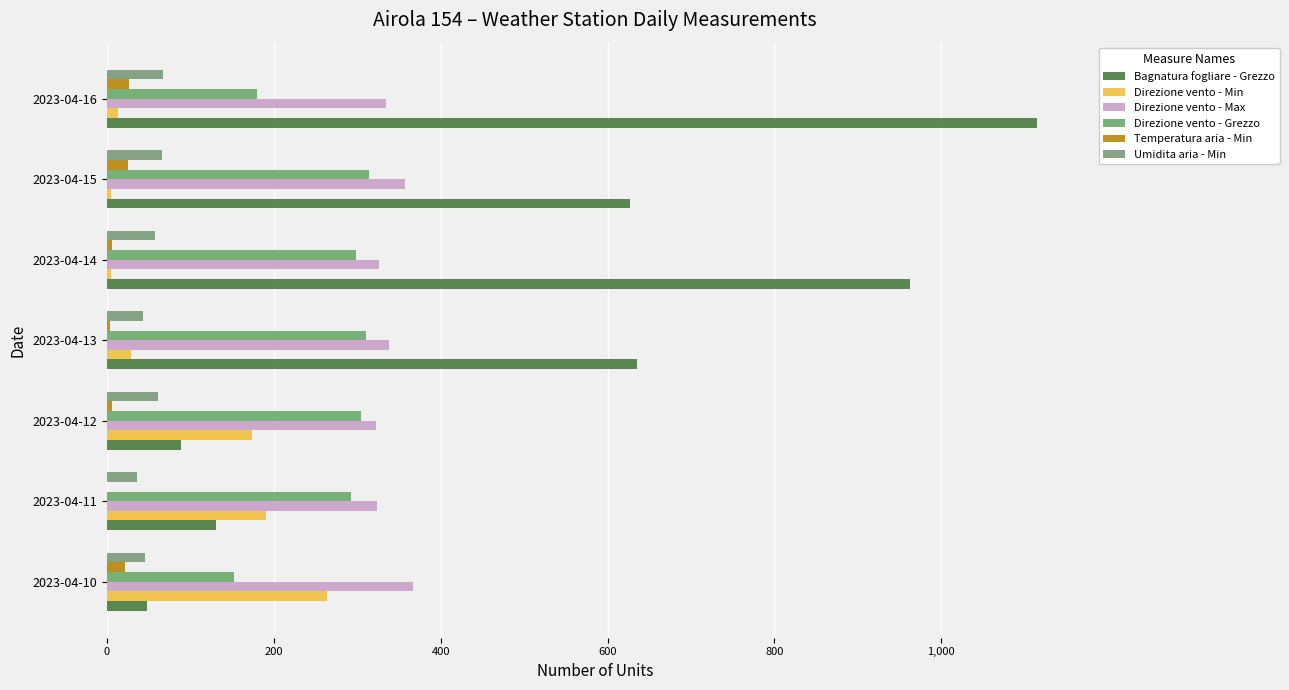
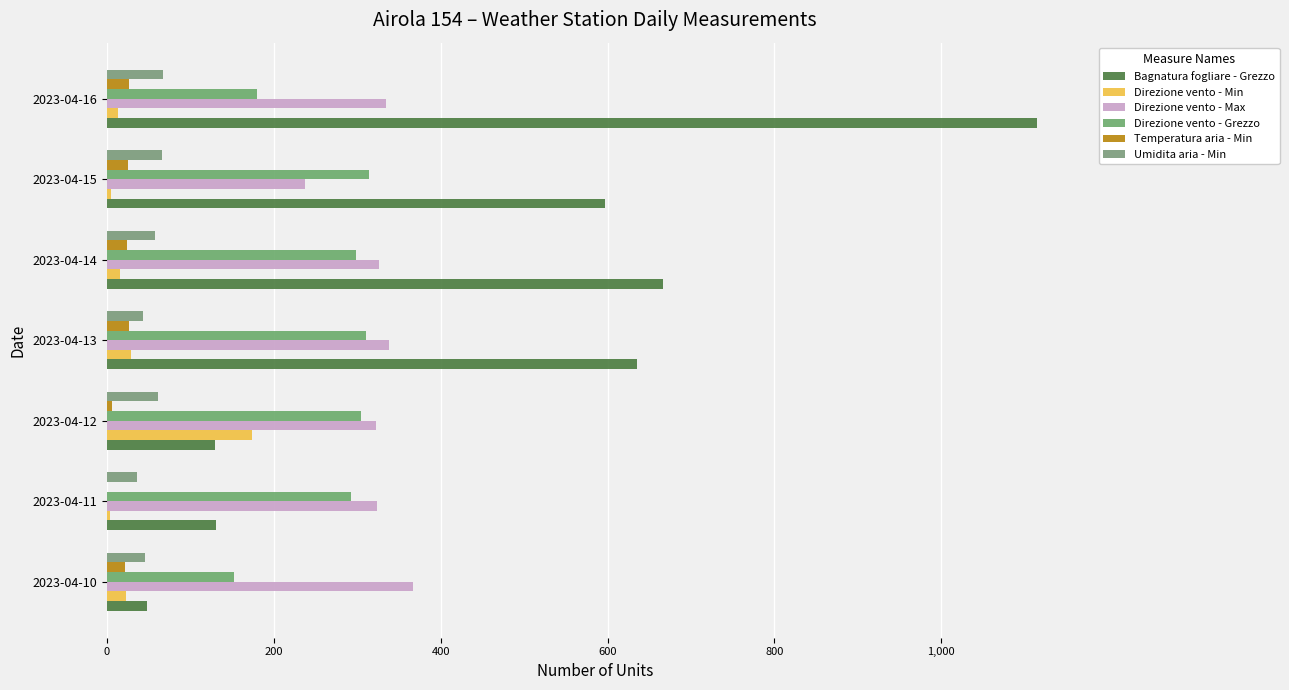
Direzione vento - Max, 2023-04-15: 360 -> 240
Bagnatura fogliare - Grezzo, 2023-04-15: 630 -> 600
Temperatura aria - Min, 2023-04-14: 10 -> 20
Direzione vento - Min, 2023-04-14: 10 -> 20
Bagnatura fogliare - Grezzo, 2023-04-14: 960 -> 670
Temperatura aria - Min, 2023-04-13: 0 -> 30
Bagnatura fogliare - Grezzo, 2023-04-12: 90 -> 130
Direzione vento - Min, 2023-04-11: 190 -> 0
Direzione vento - Min, 2023-04-10: 260 -> 20
